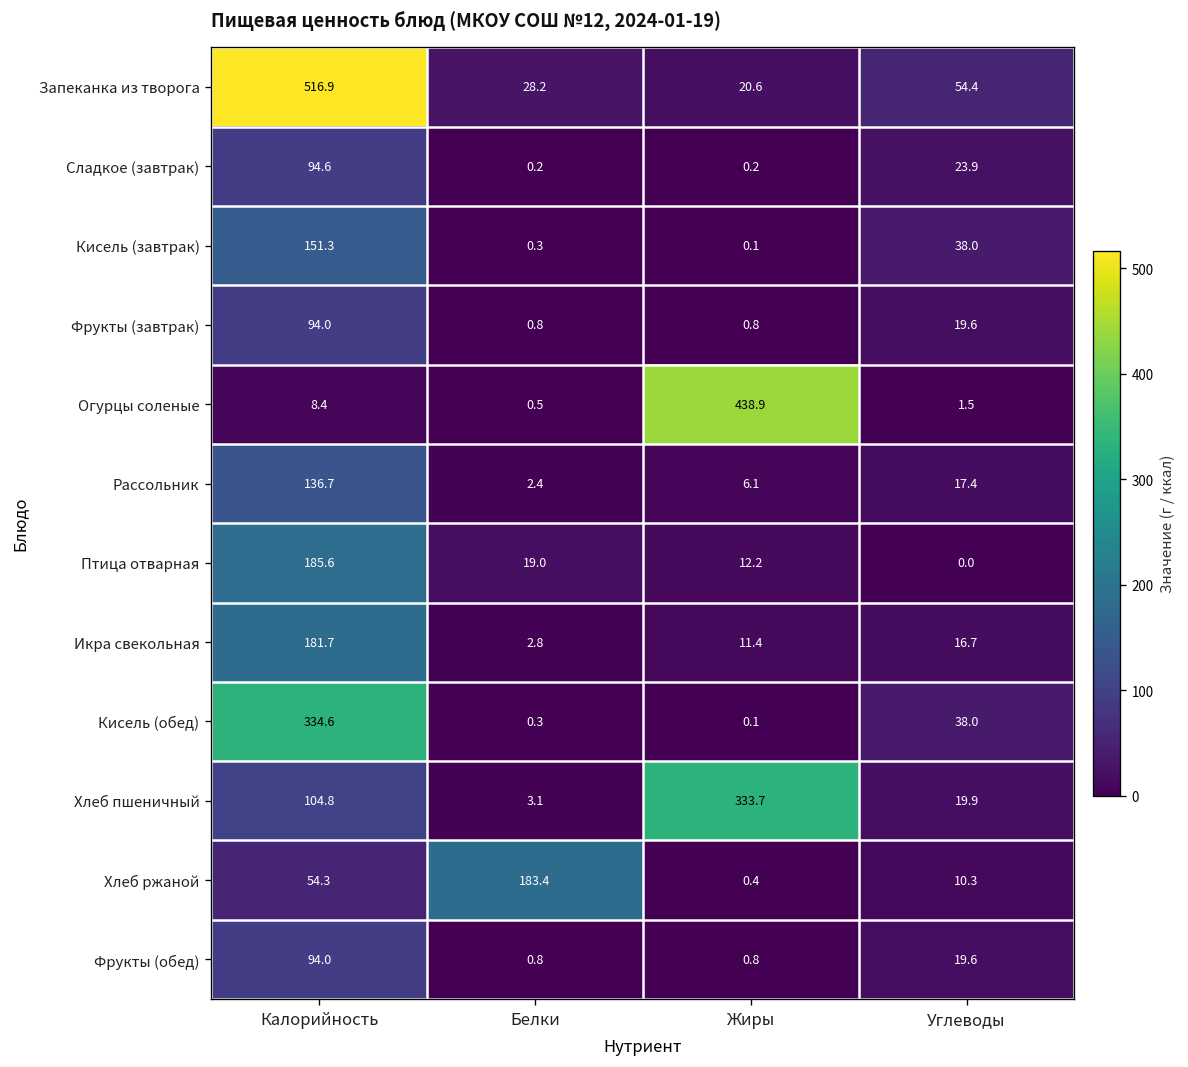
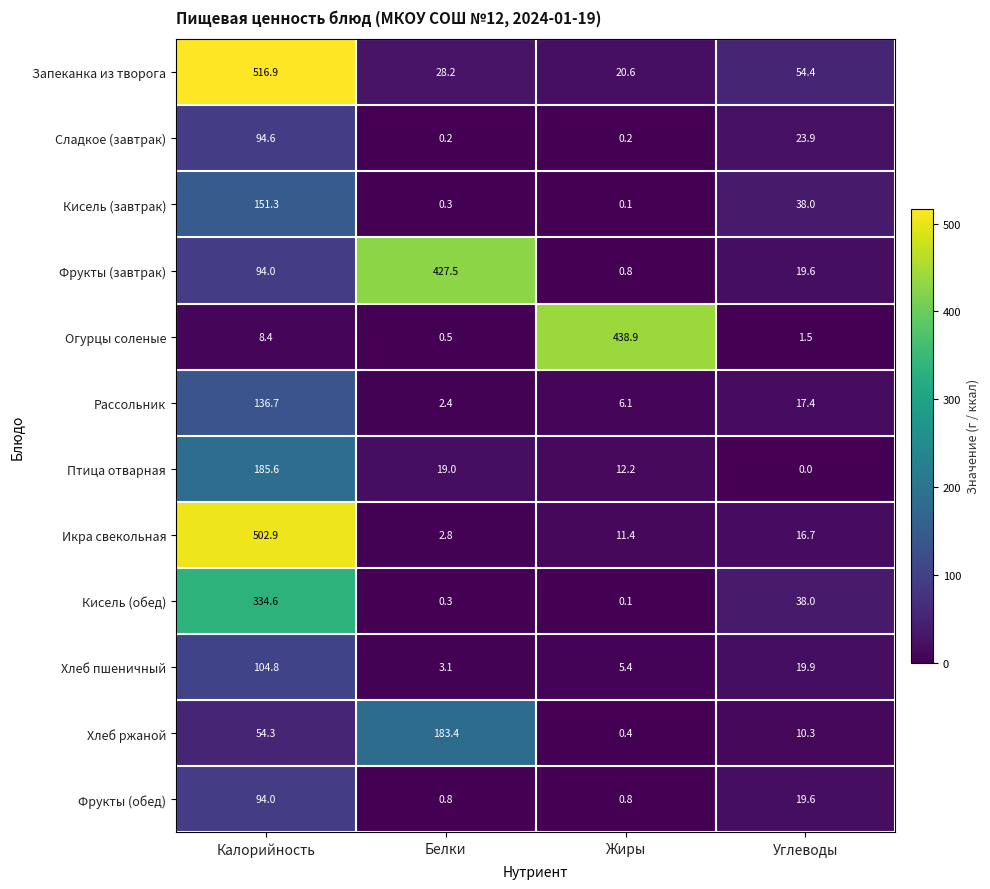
Фрукты (завтрак), Белки: 0.8 -> 427.5
Икра свекольная, Калорийность: 181.7 -> 502.9
Хлеб пшеничный, Жиры: 333.7 -> 5.4
